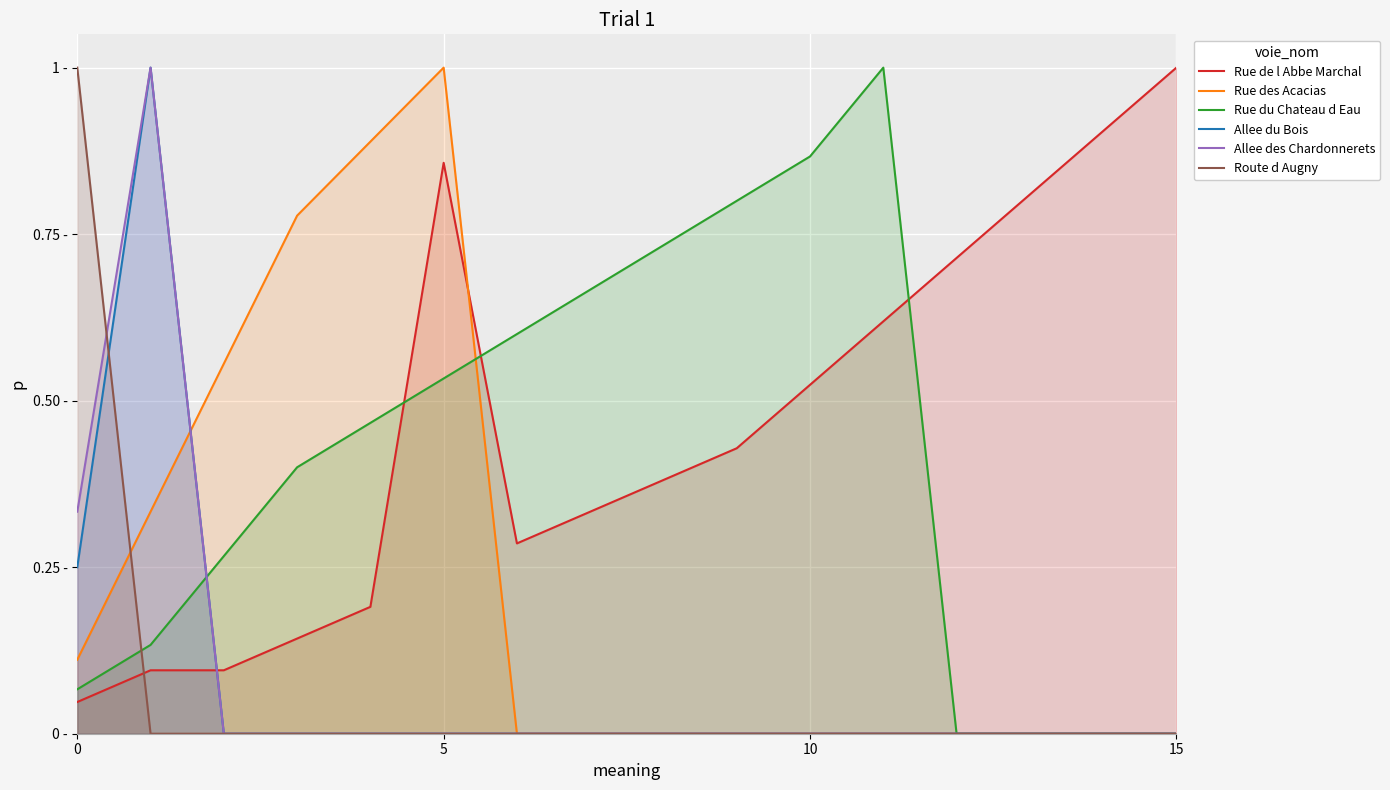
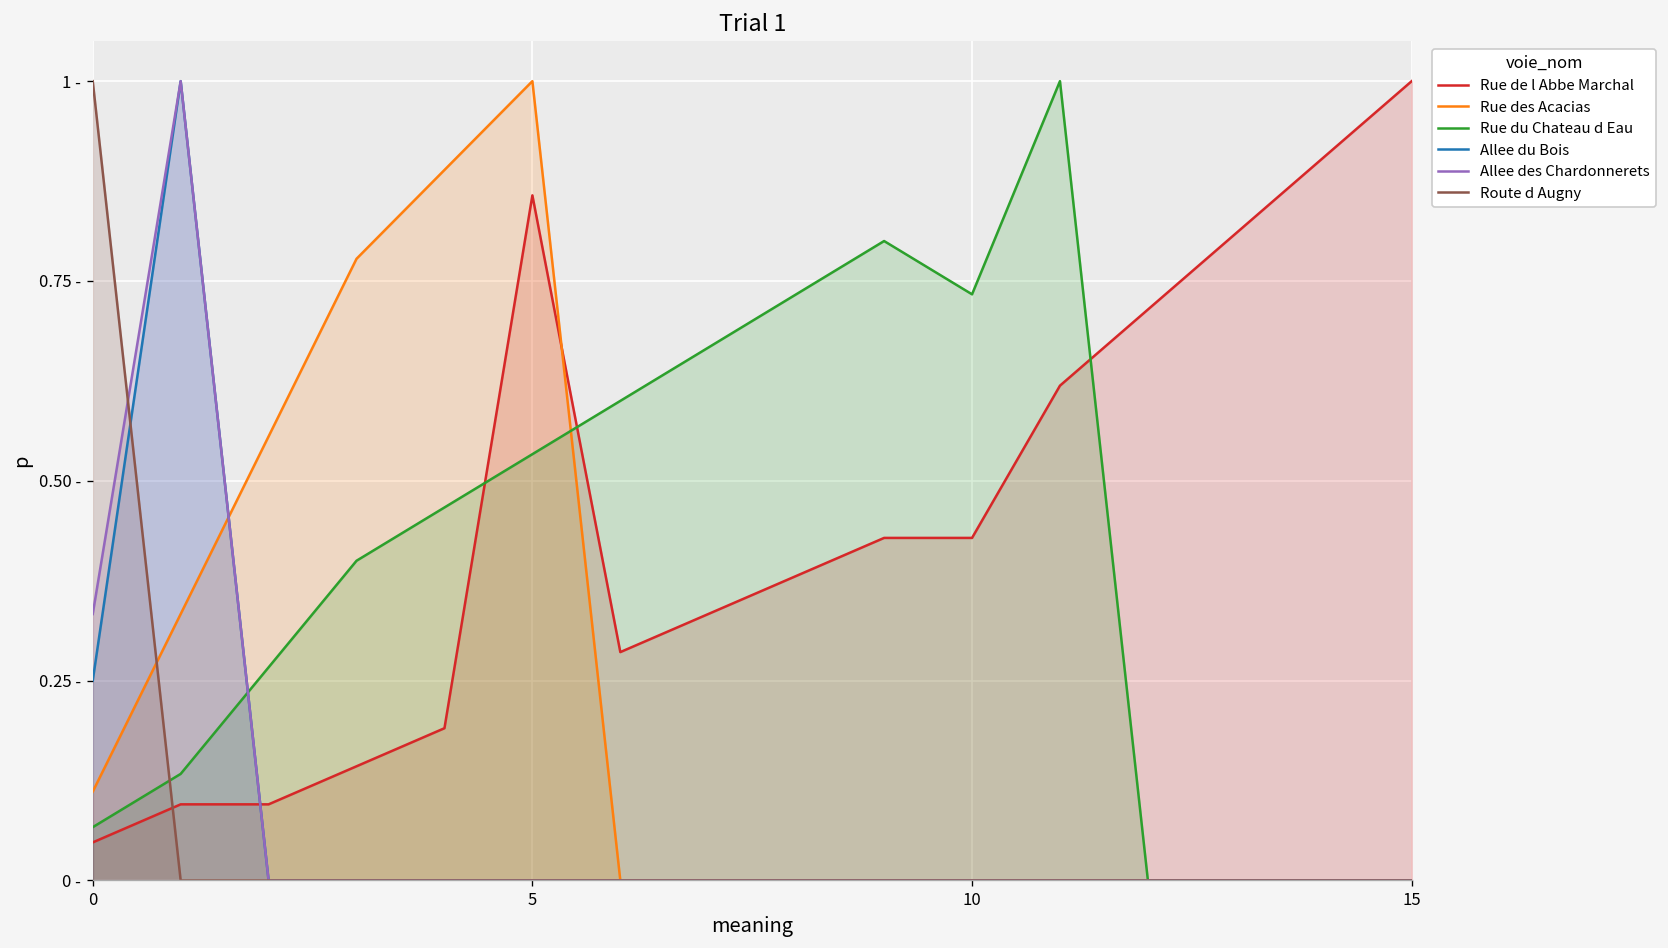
Rue de l Abbe Marchal, 10: 0.52 - -> 0.43 -
Rue du Chateau d Eau, 10: 0.87 - -> 0.73 -
